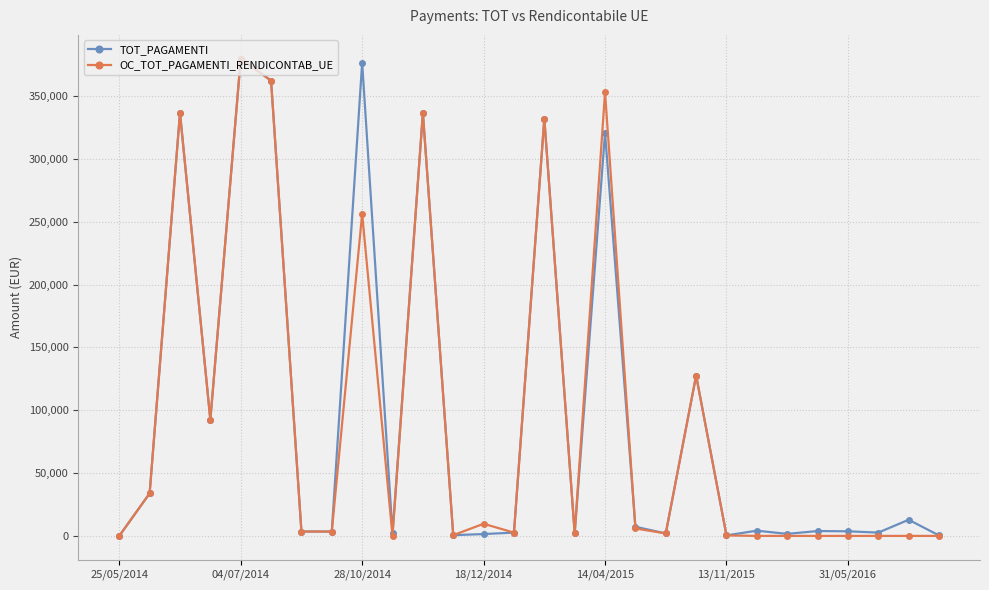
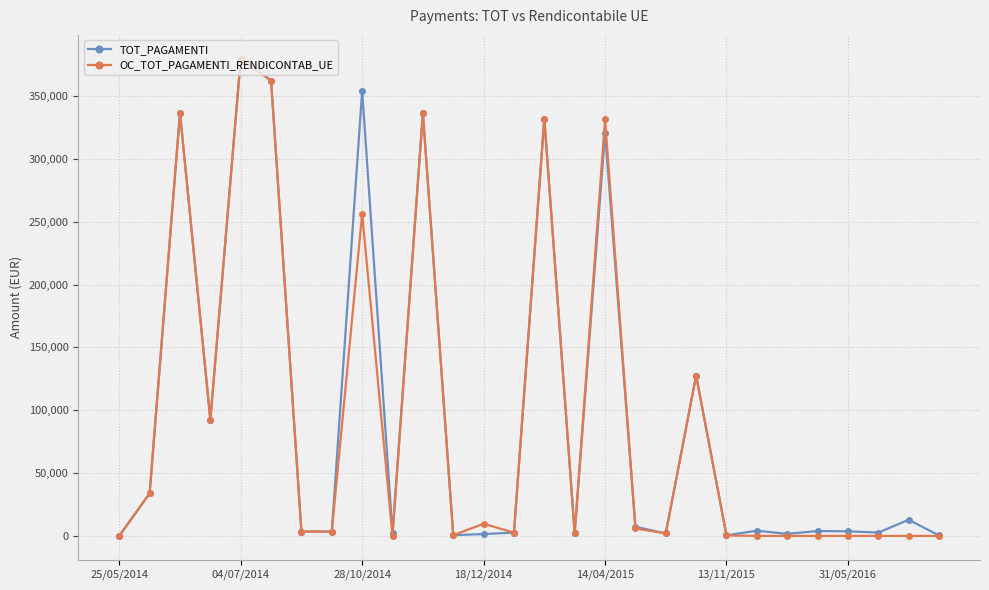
TOT_PAGAMENTI, 28/10/2014: 377,000 -> 354,000
OC_TOT_PAGAMENTI_RENDICONTAB_UE, 14/04/2015: 353,000 -> 331,000
